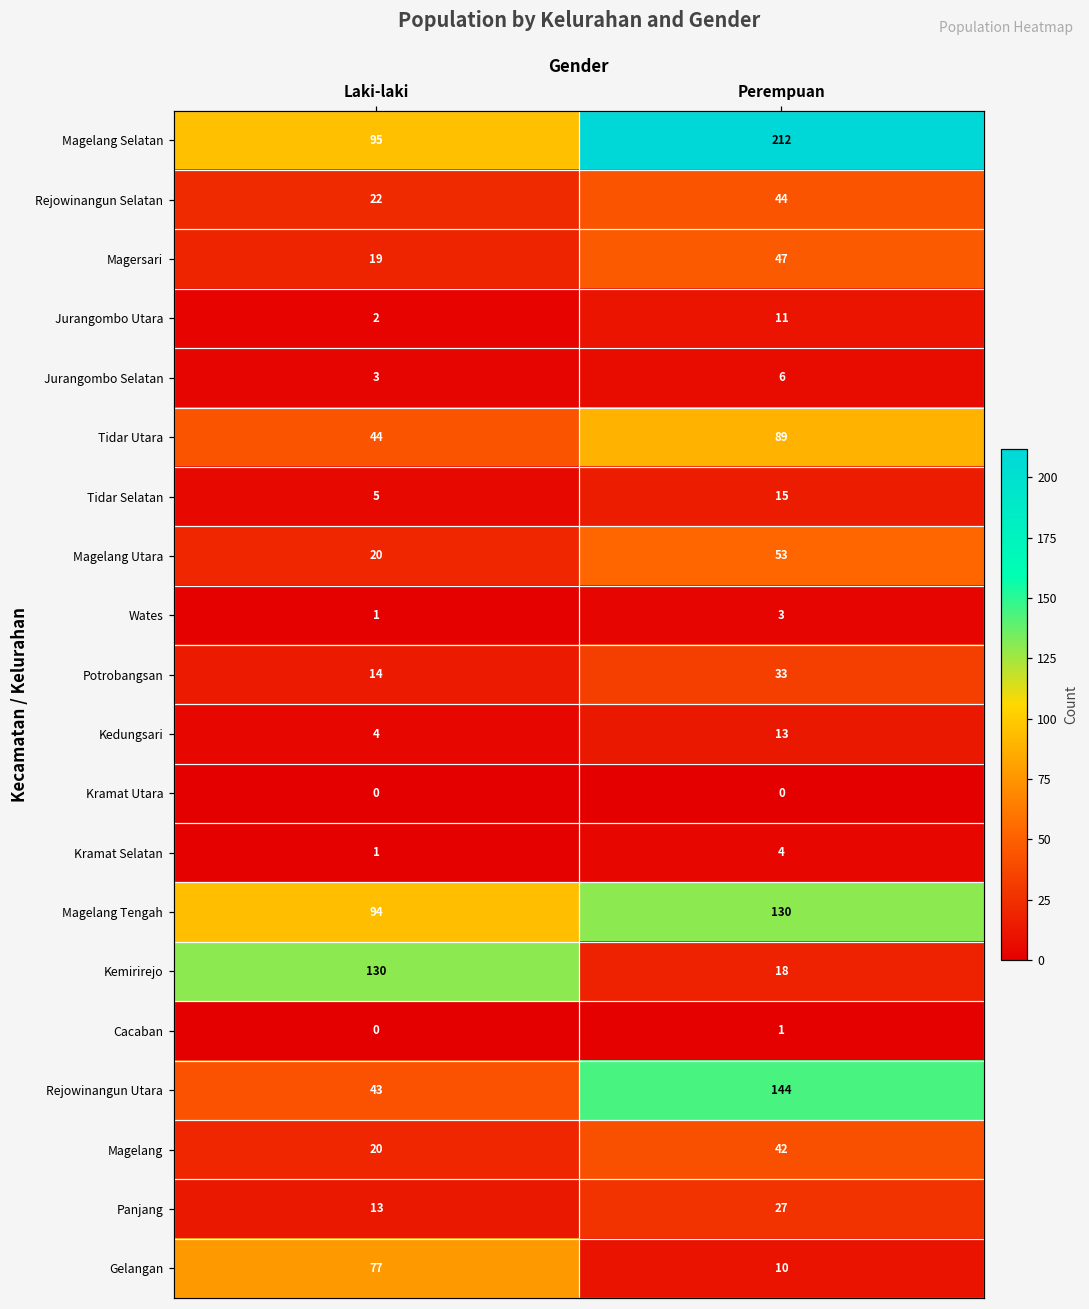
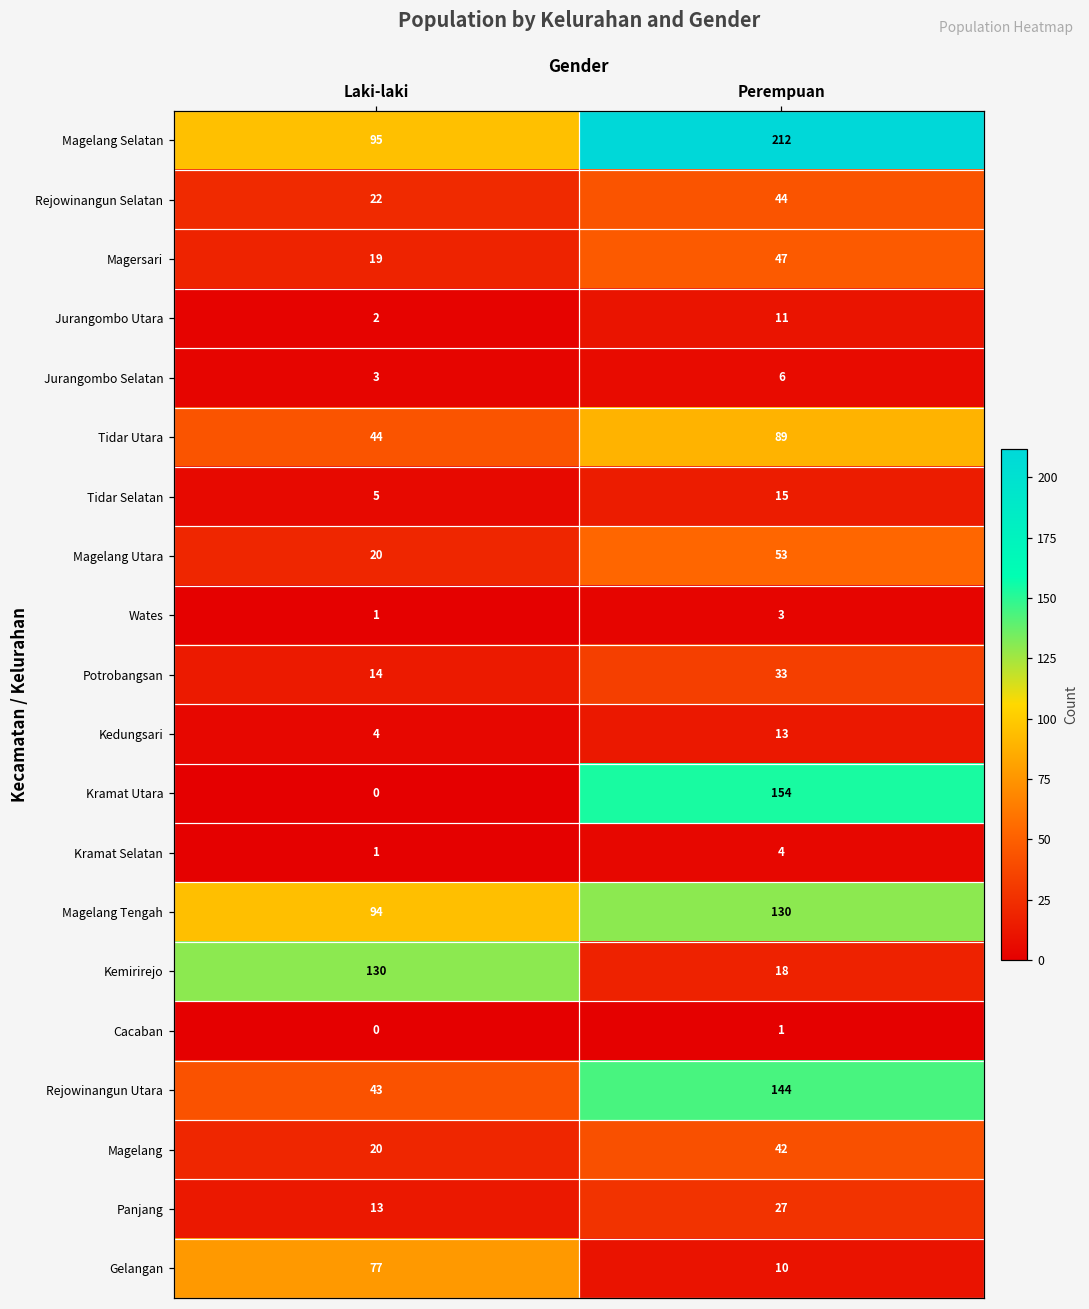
Kramat Utara, Perempuan: 0 -> 154
